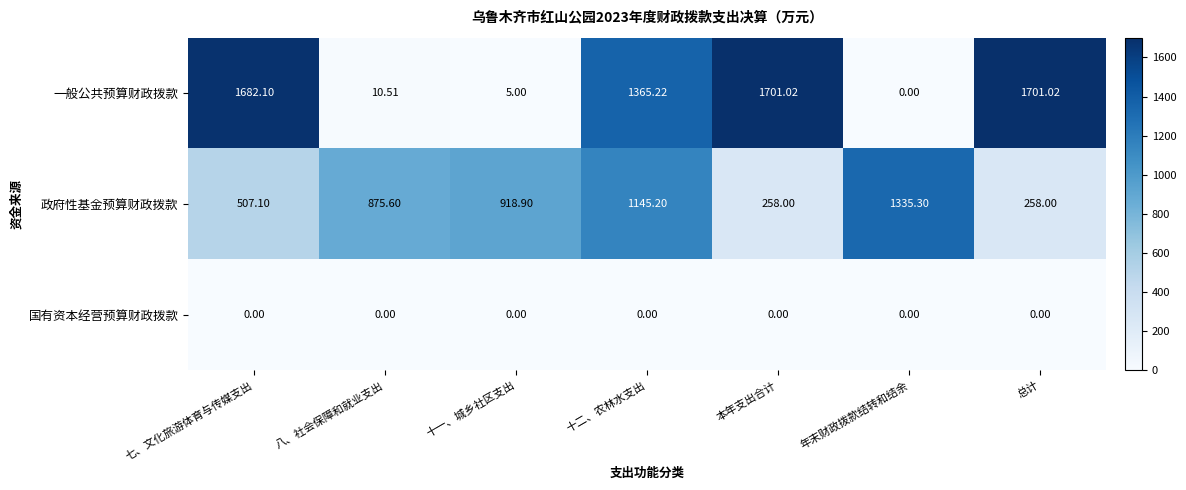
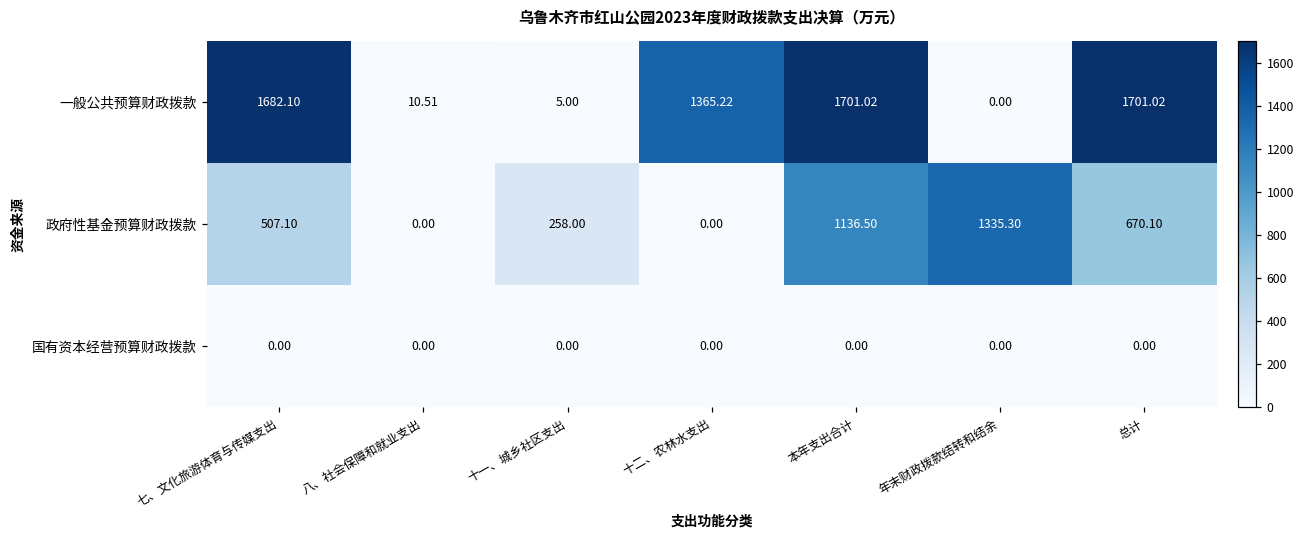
政府性基金预算财政拨款, 八、社会保障和就业支出: 875.60 -> 0.00
政府性基金预算财政拨款, 十一、城乡社区支出: 918.90 -> 258.00
政府性基金预算财政拨款, 十二、农林水支出: 1145.20 -> 0.00
政府性基金预算财政拨款, 本年支出合计: 258.00 -> 1136.50
政府性基金预算财政拨款, 总计: 258.00 -> 670.10
